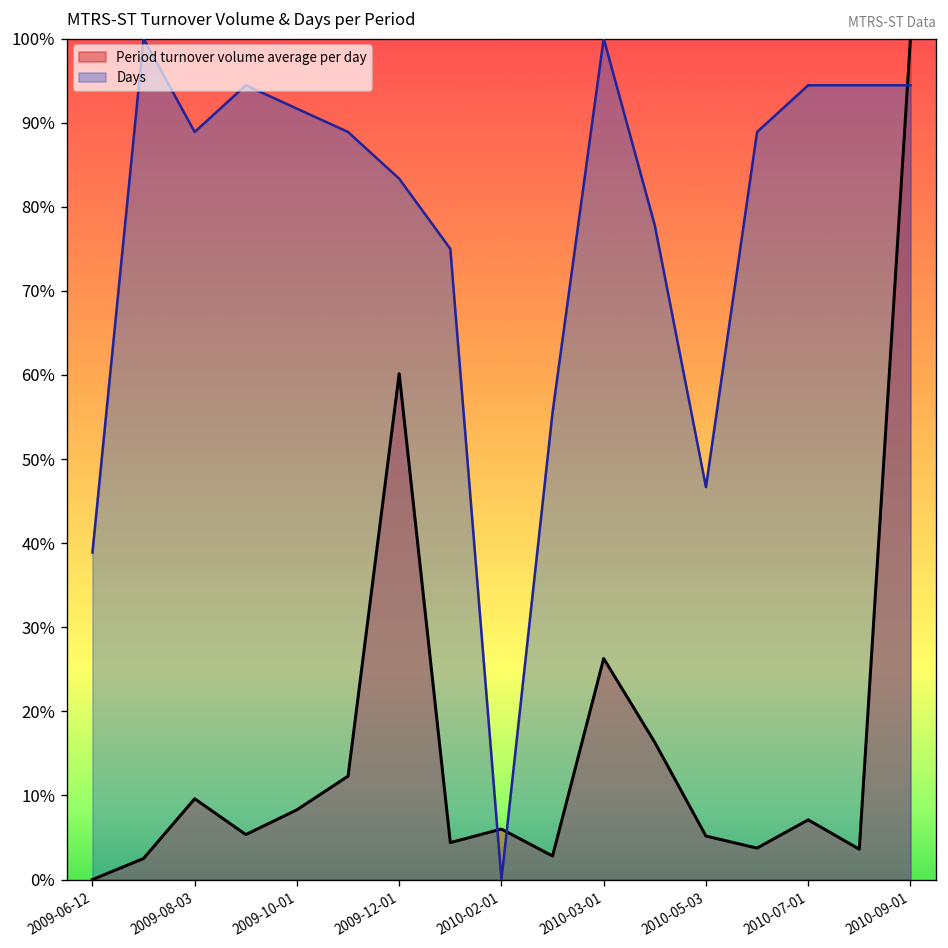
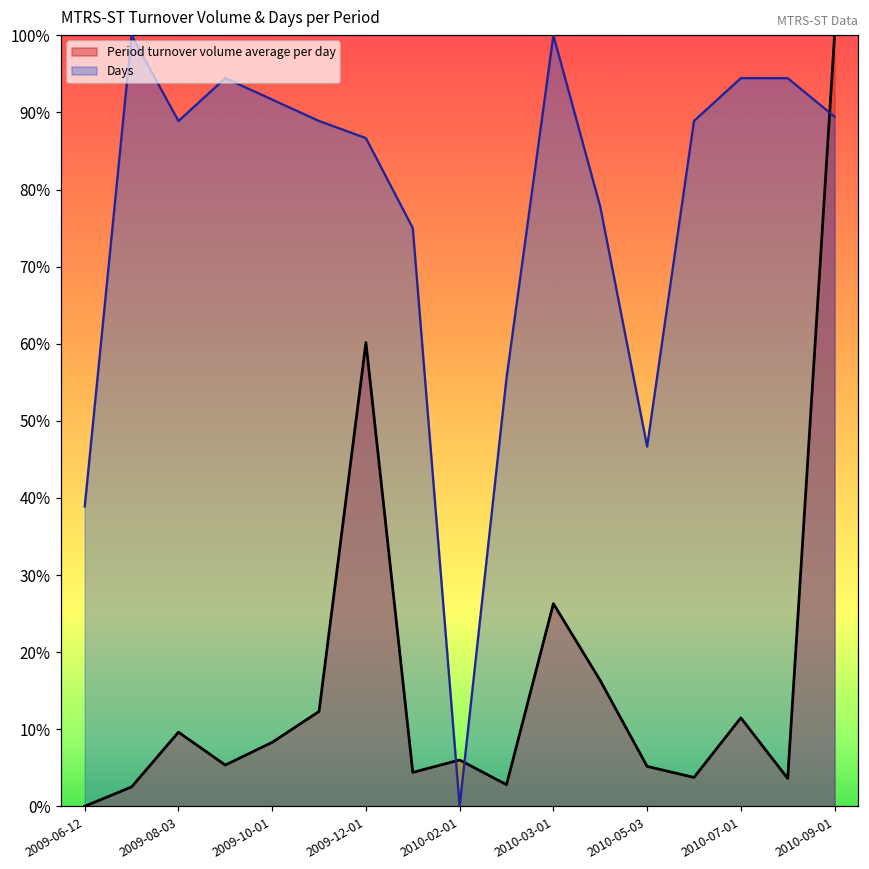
Days, 2009-12-01: 83% -> 87%
Period turnover volume average per day, 2010-07-01: 7% -> 11%
Days, 2010-09-01: 94% -> 89%
